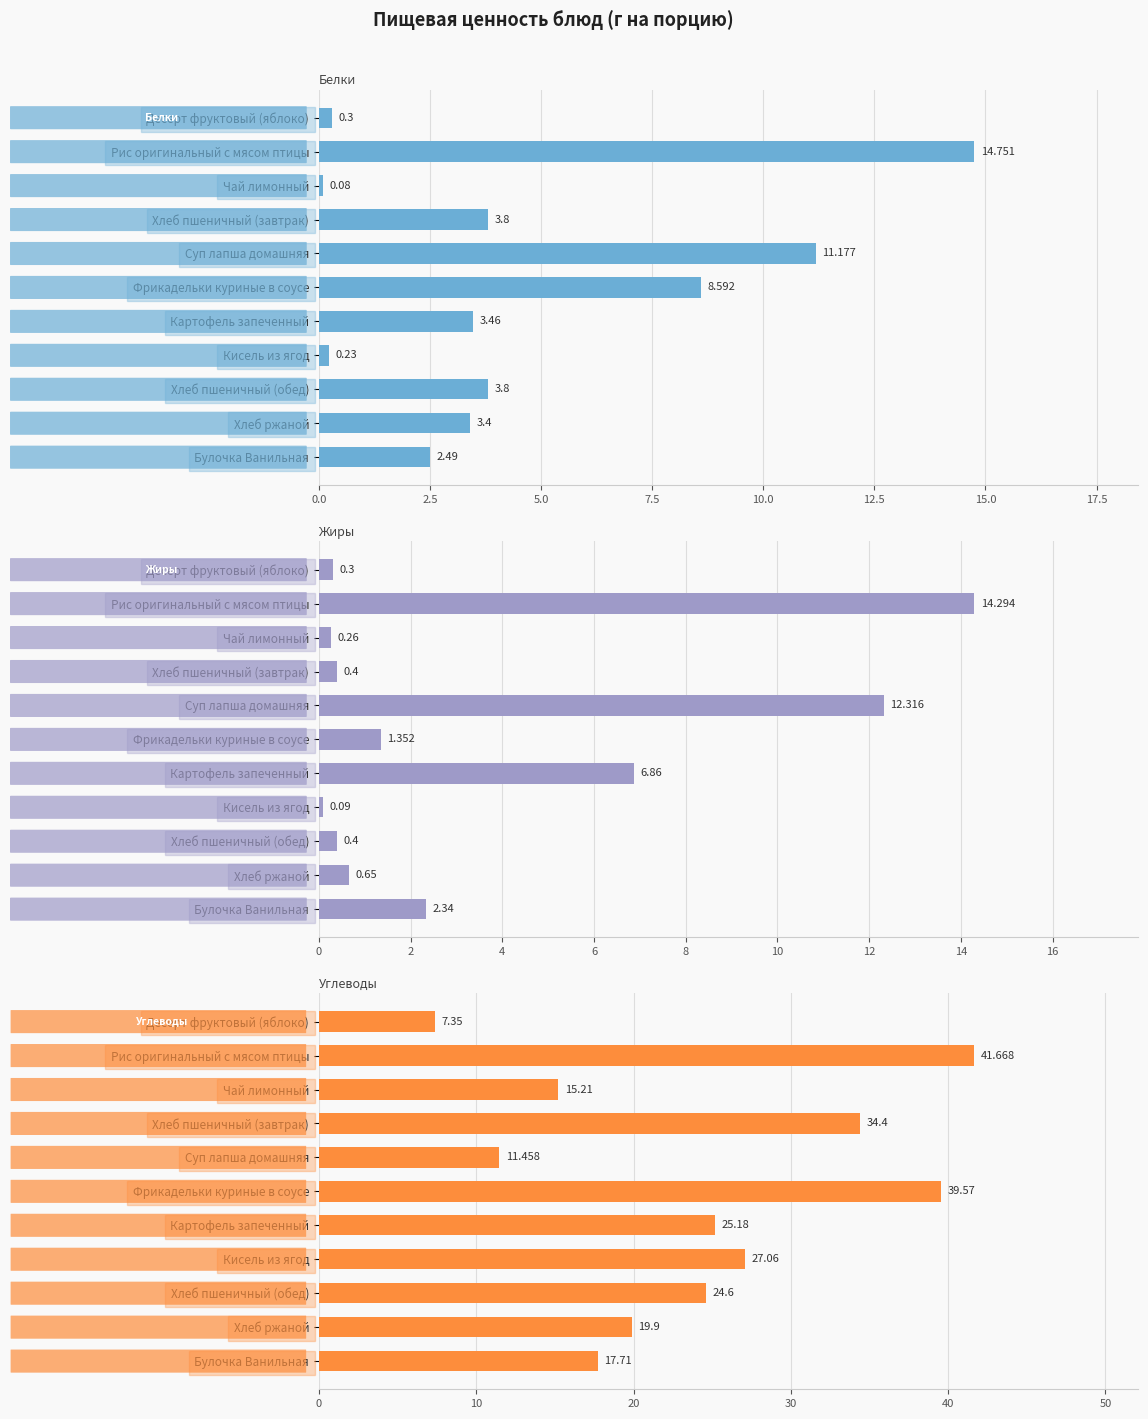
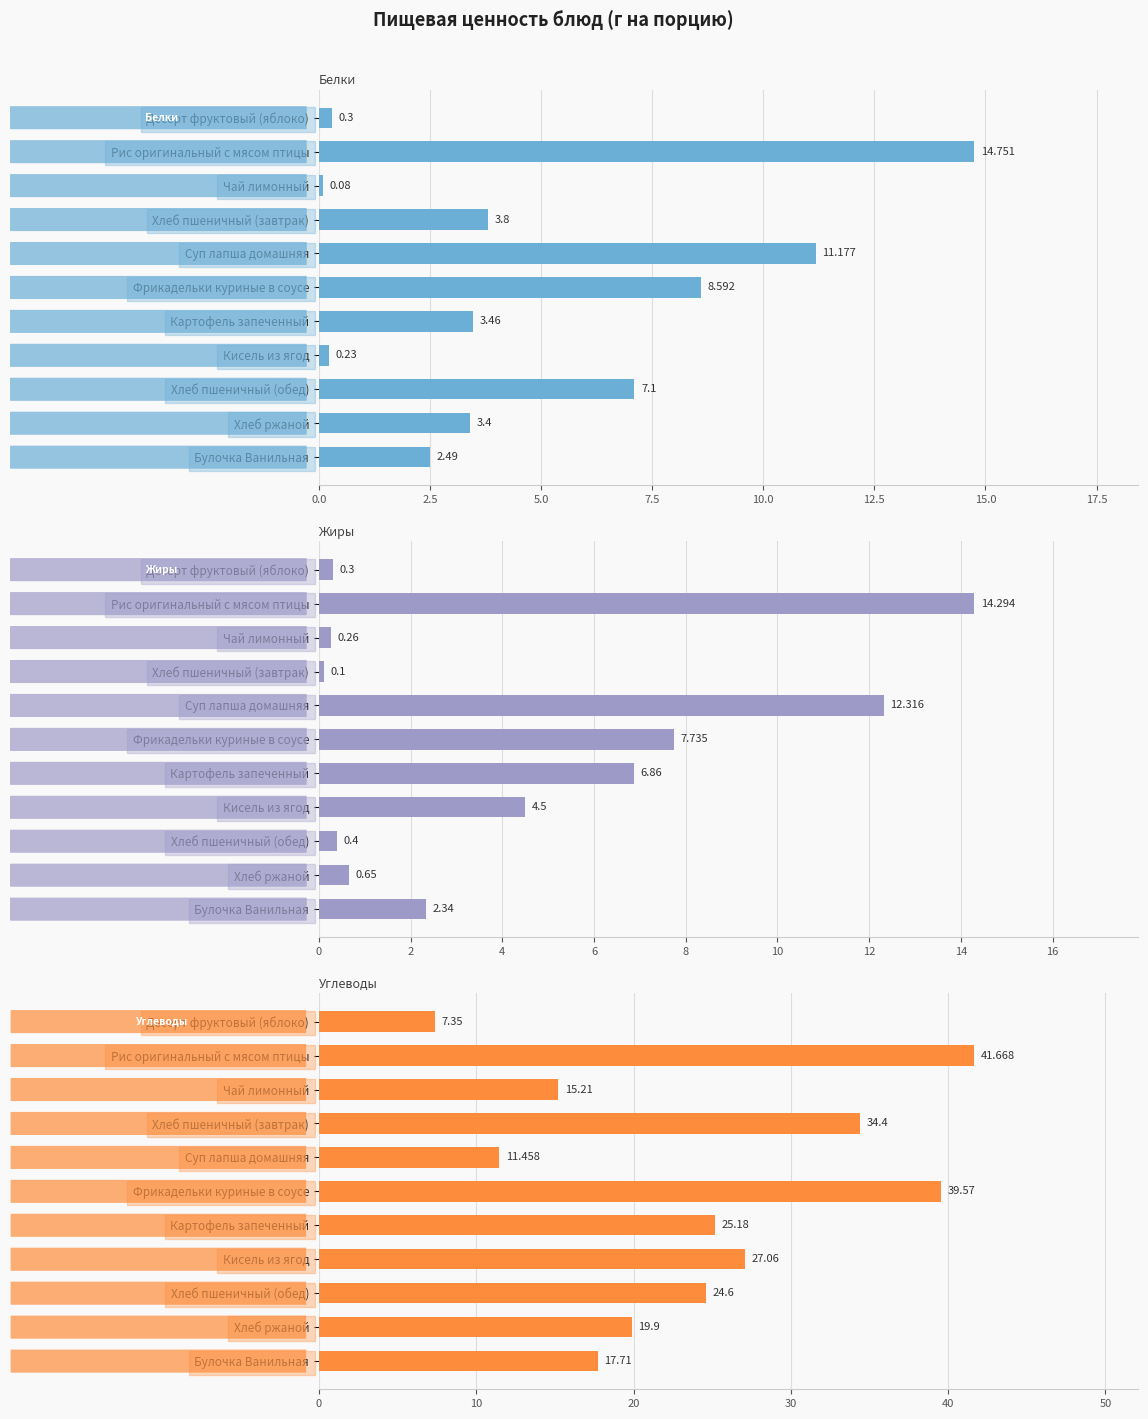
Белки, Хлеб пшеничный (обед): 3.8 -> 7.1
Жиры, Хлеб пшеничный (завтрак): 0.4 -> 0.1
Жиры, Фрикадельки куриные в соусе: 1.352 -> 7.735
Жиры, Кисель из ягод: 0.09 -> 4.5
